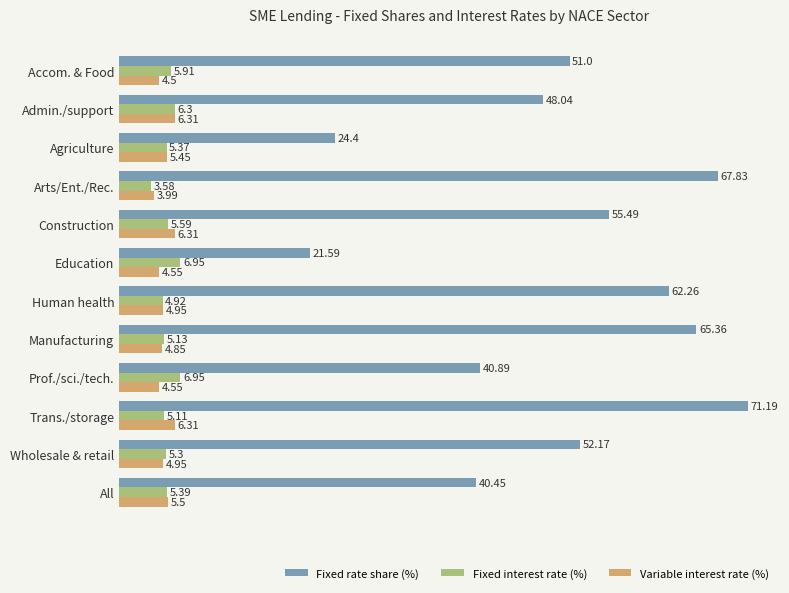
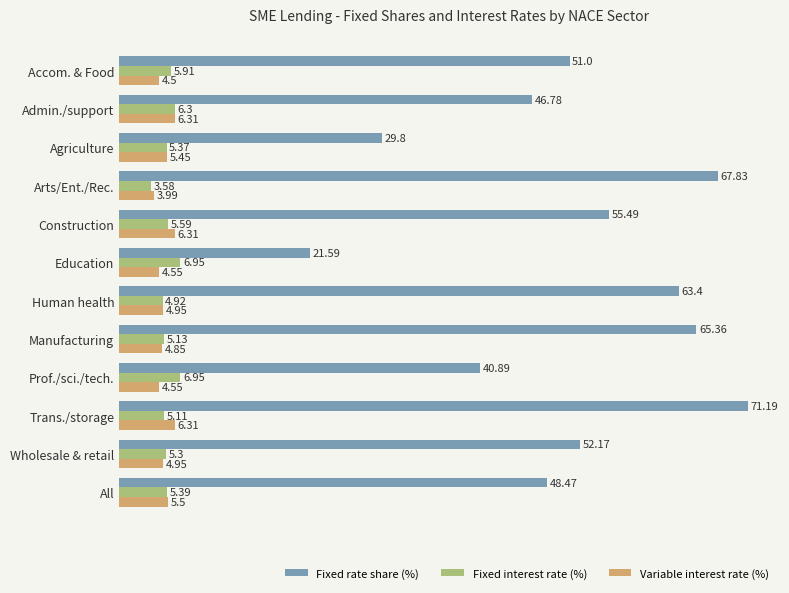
Fixed rate share (%), Admin./support: 48.04 -> 46.78
Fixed rate share (%), Agriculture: 24.4 -> 29.8
Fixed rate share (%), Human health: 62.26 -> 63.4
Fixed rate share (%), All: 40.45 -> 48.47
